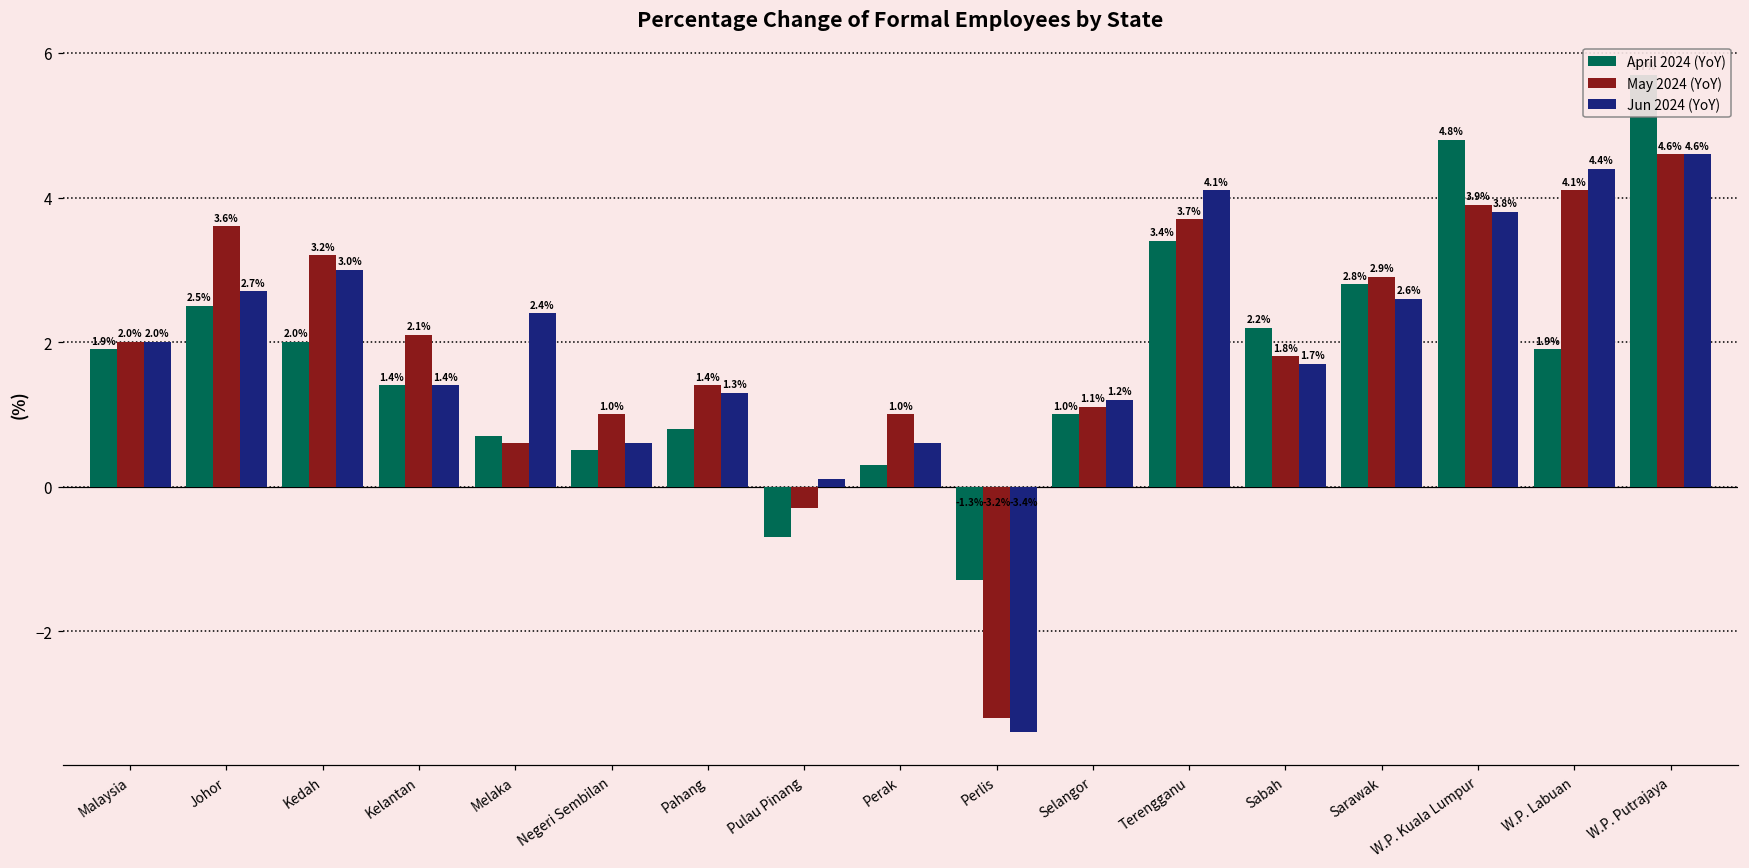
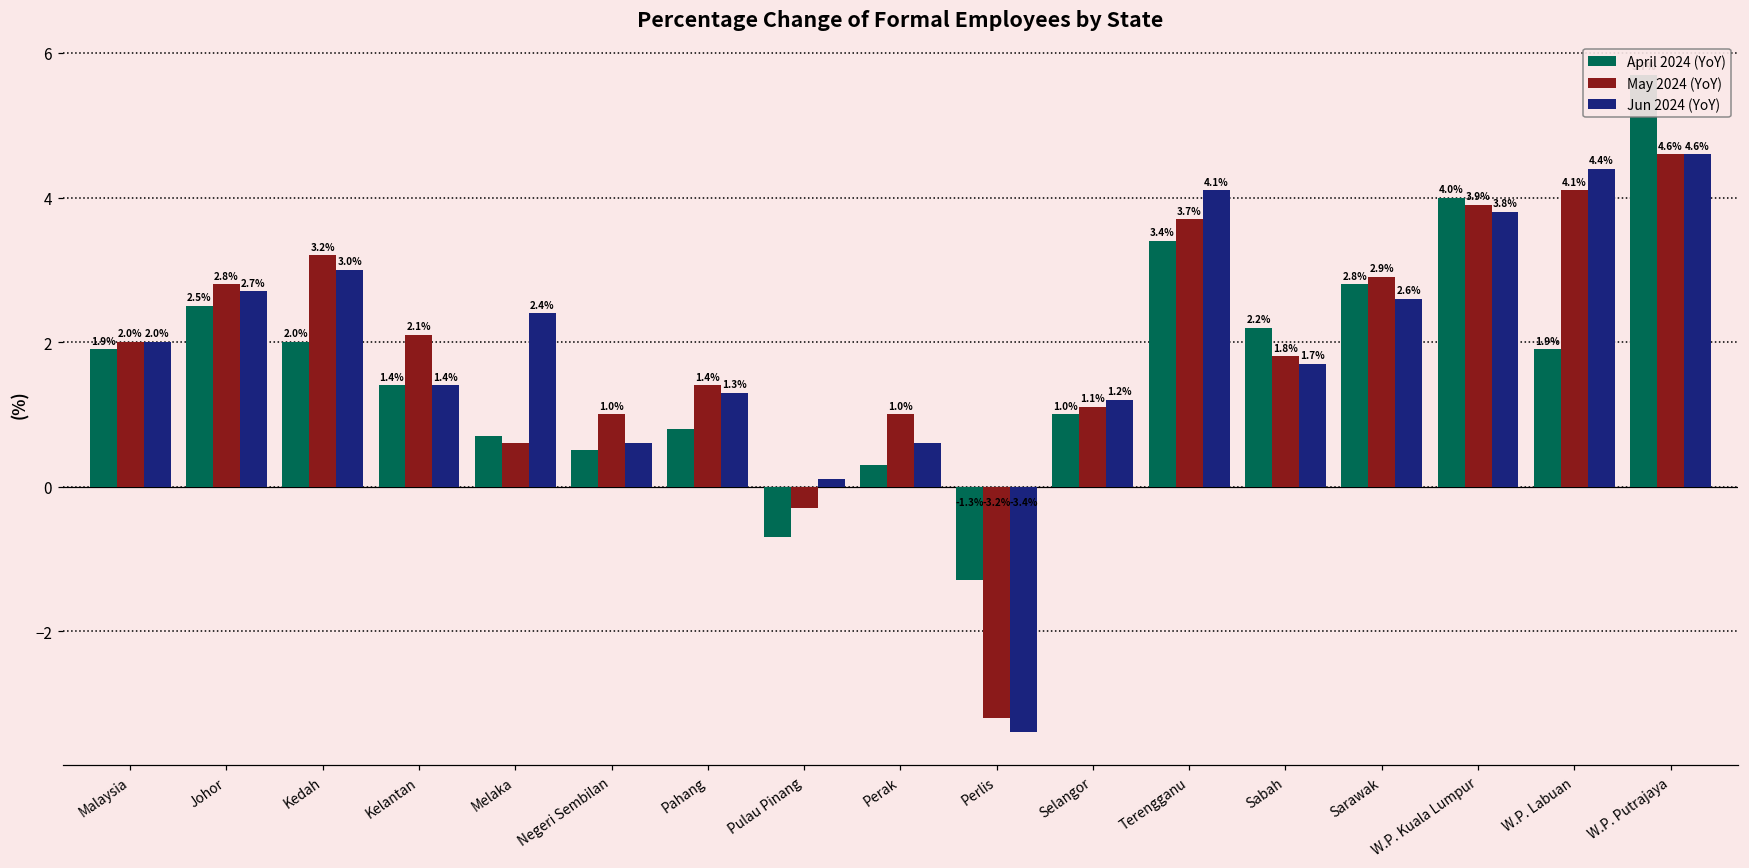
May 2024 (YoY), Johor: 3.6% -> 2.8%
April 2024 (YoY), W.P. Kuala Lumpur: 4.8% -> 4.0%
